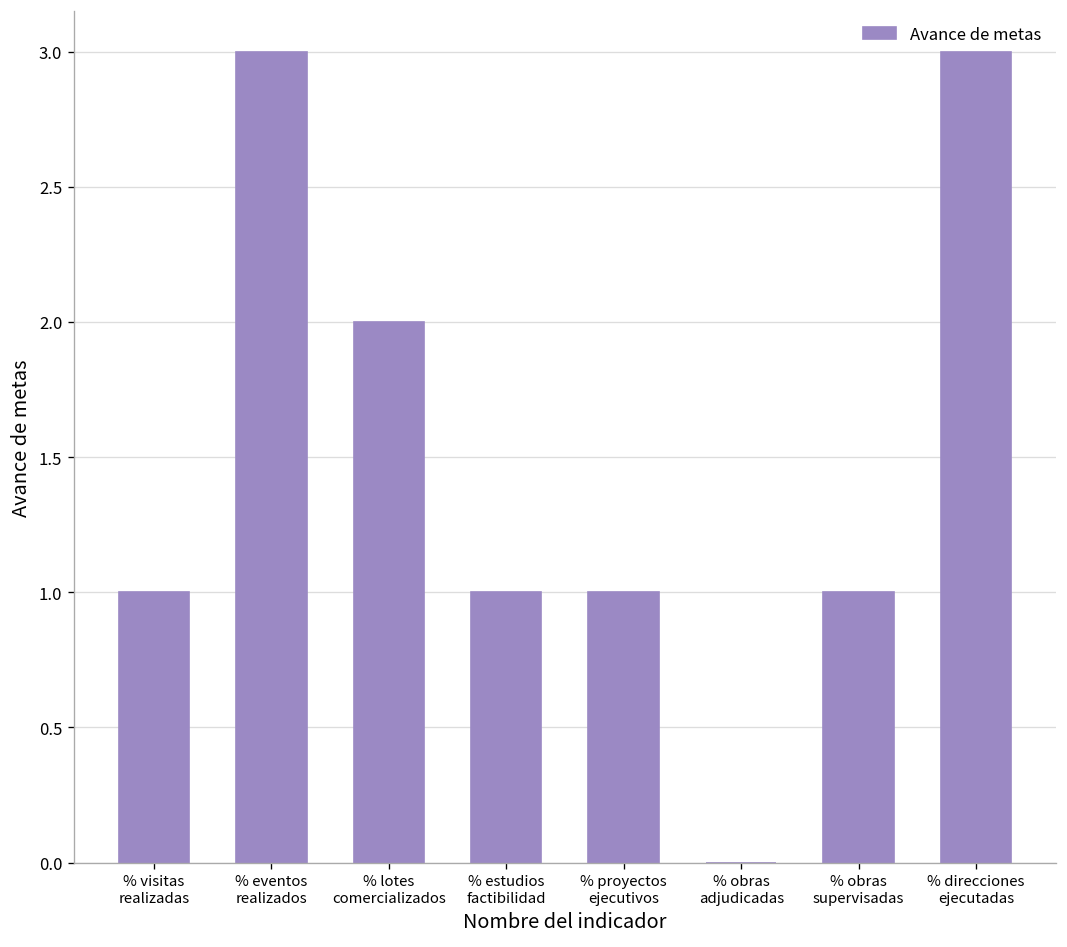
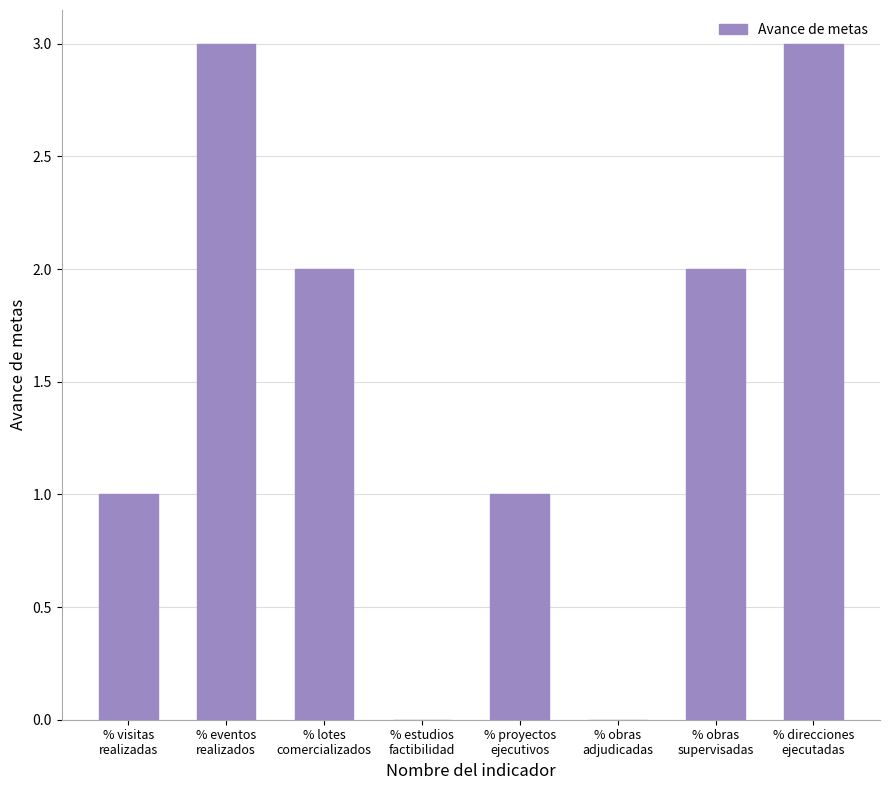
% estudios factibilidad: 1 -> 0
% obras supervisadas: 1 -> 2
